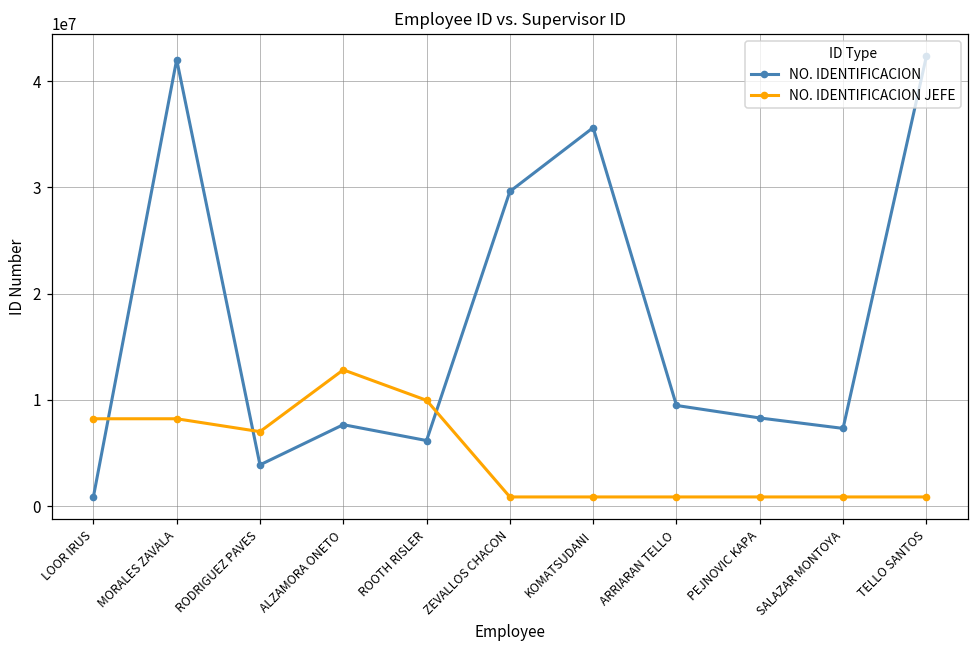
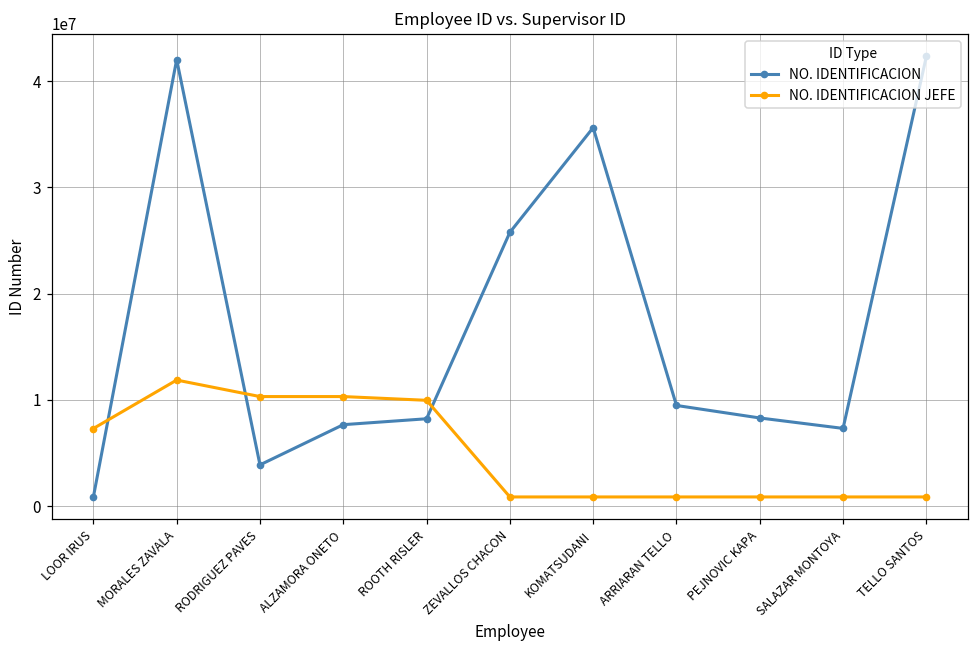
NO. IDENTIFICACION JEFE, LOOR IRUS: 8000000 -> 7000000
NO. IDENTIFICACION JEFE, MORALES ZAVALA: 8000000 -> 12000000
NO. IDENTIFICACION JEFE, RODRIGUEZ PAVES: 7000000 -> 10000000
NO. IDENTIFICACION JEFE, ALZAMORA ONETO: 13000000 -> 10000000
NO. IDENTIFICACION, ROOTH RISLER: 6000000 -> 8000000
NO. IDENTIFICACION, ZEVALLOS CHACON: 30000000 -> 26000000
